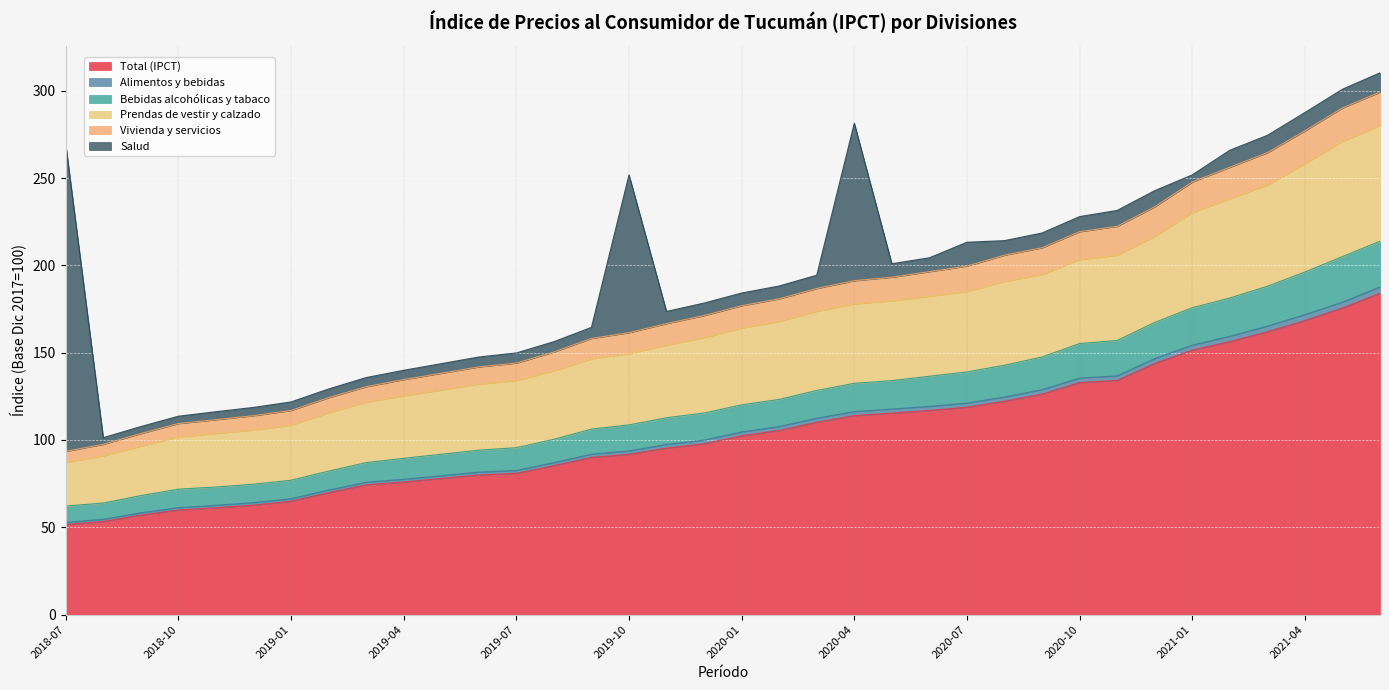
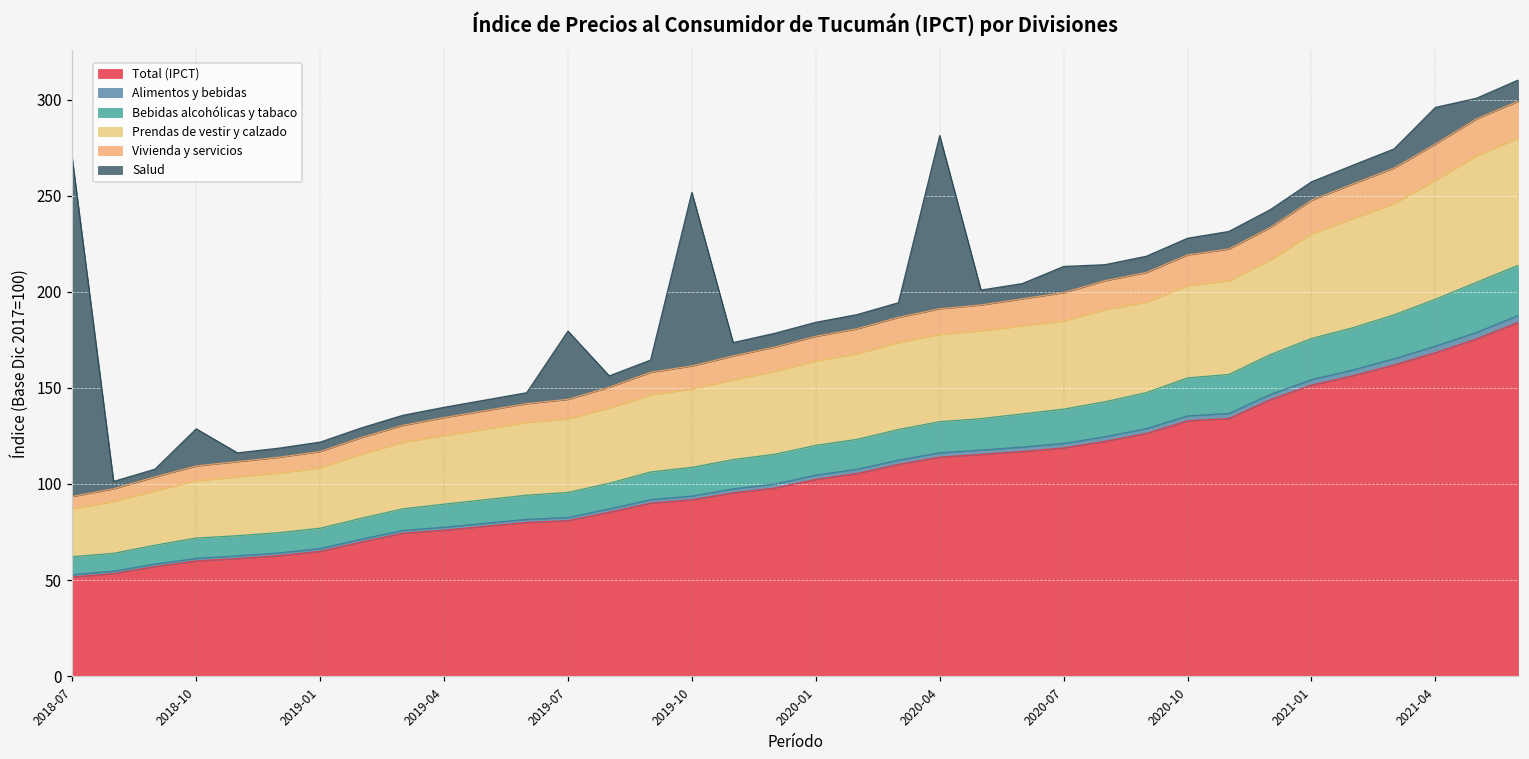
Salud, 2018-10: 4 -> 19
Salud, 2019-07: 6 -> 36
Salud, 2021-01: 4 -> 10
Salud, 2021-04: 10 -> 19
